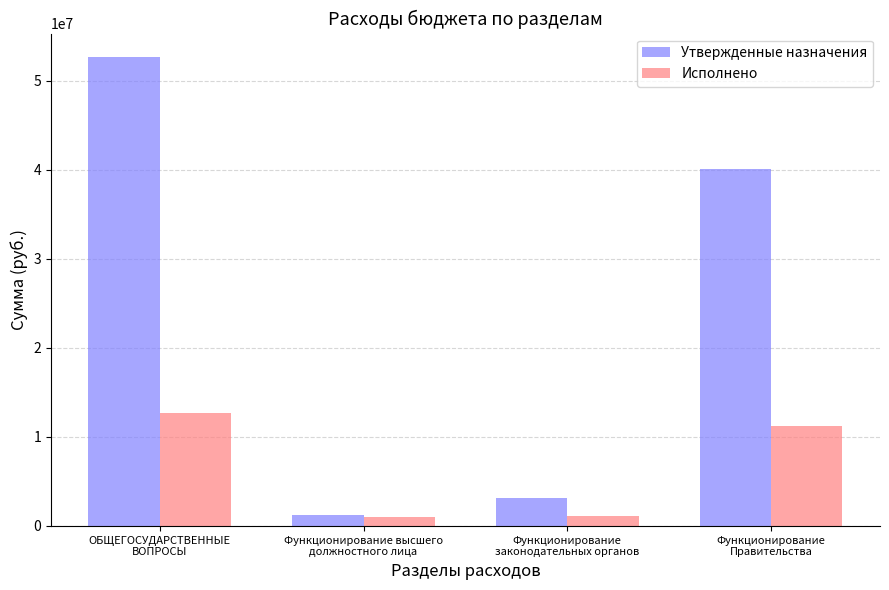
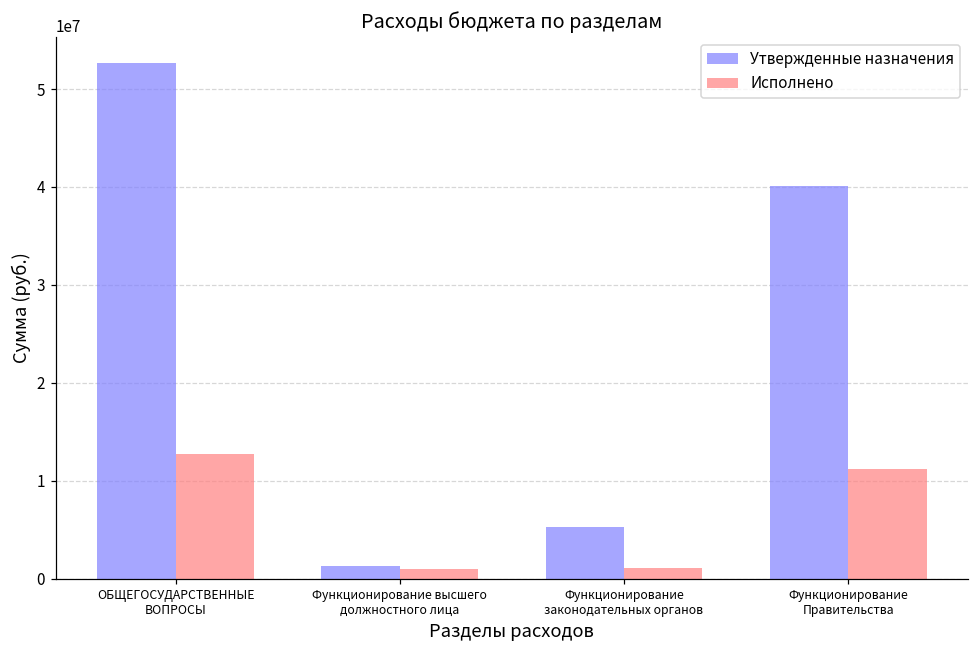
Утвержденные назначения, Функционирование законодательных органов: 3000000 -> 5000000
